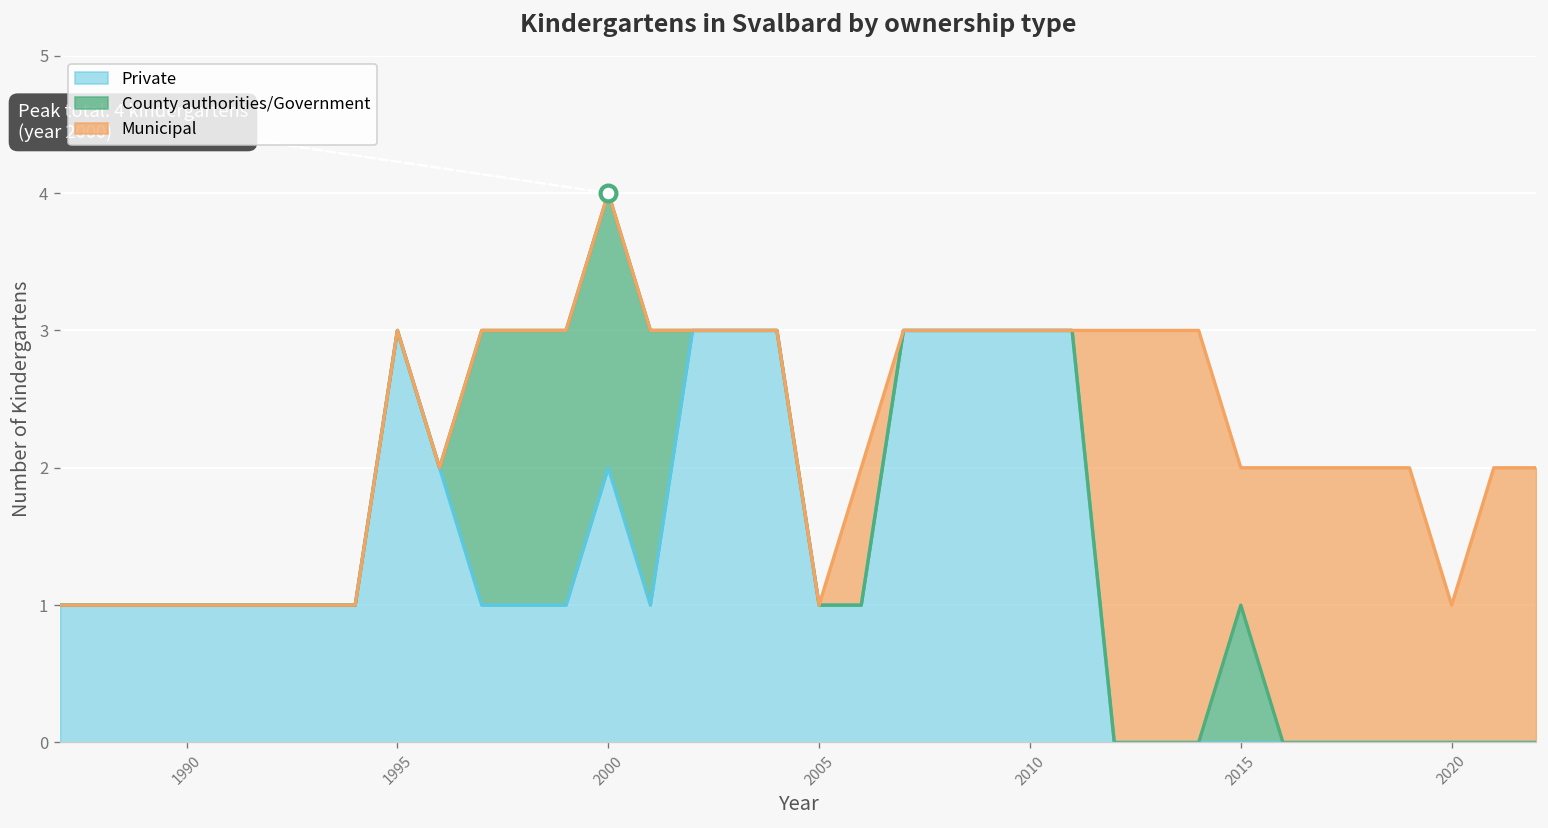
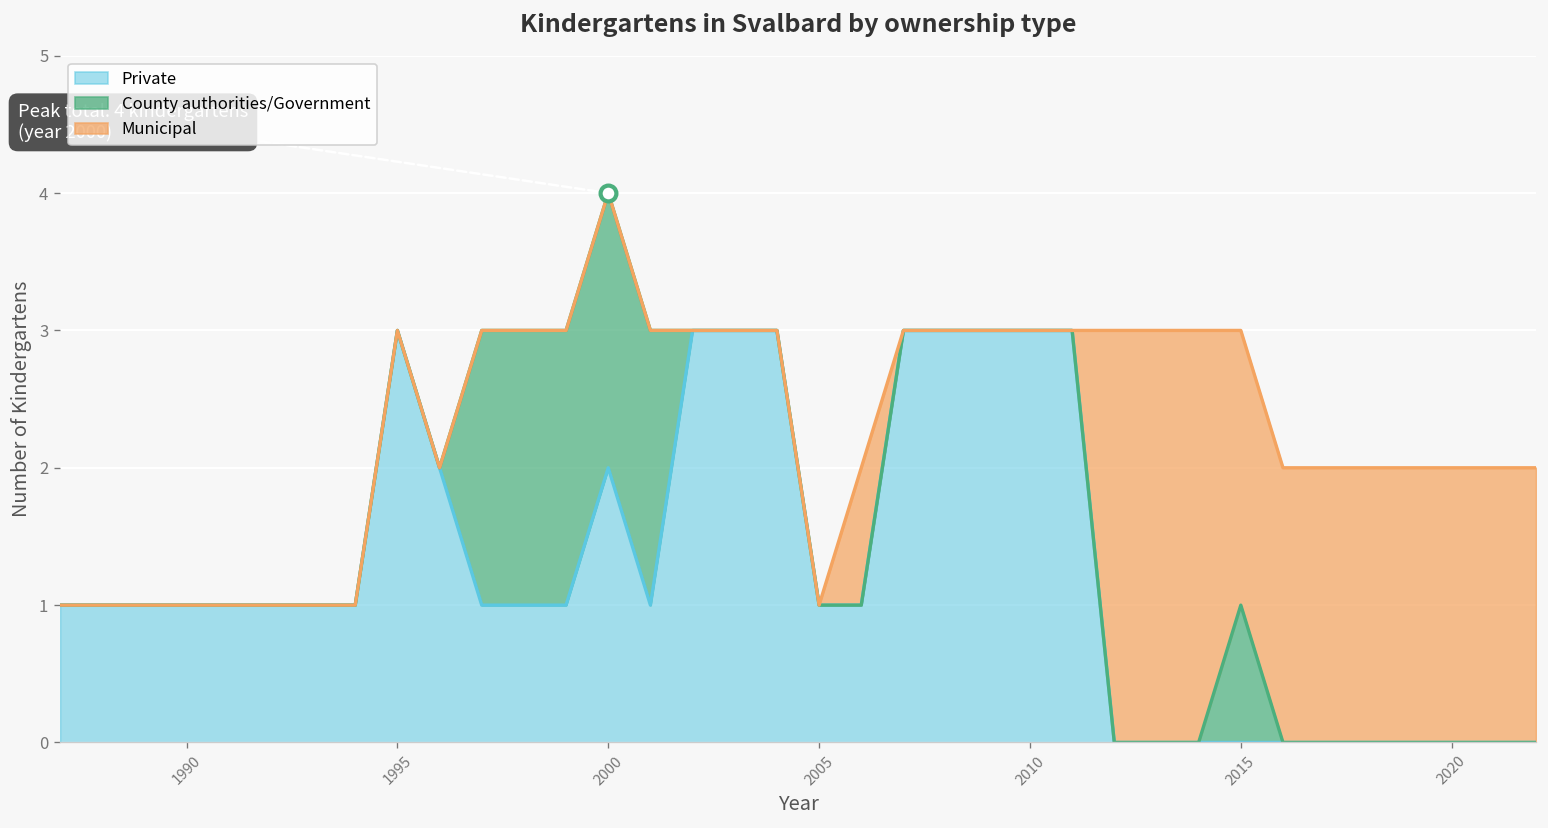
Municipal, 2015: 1 -> 2
Municipal, 2020: 1 -> 2
